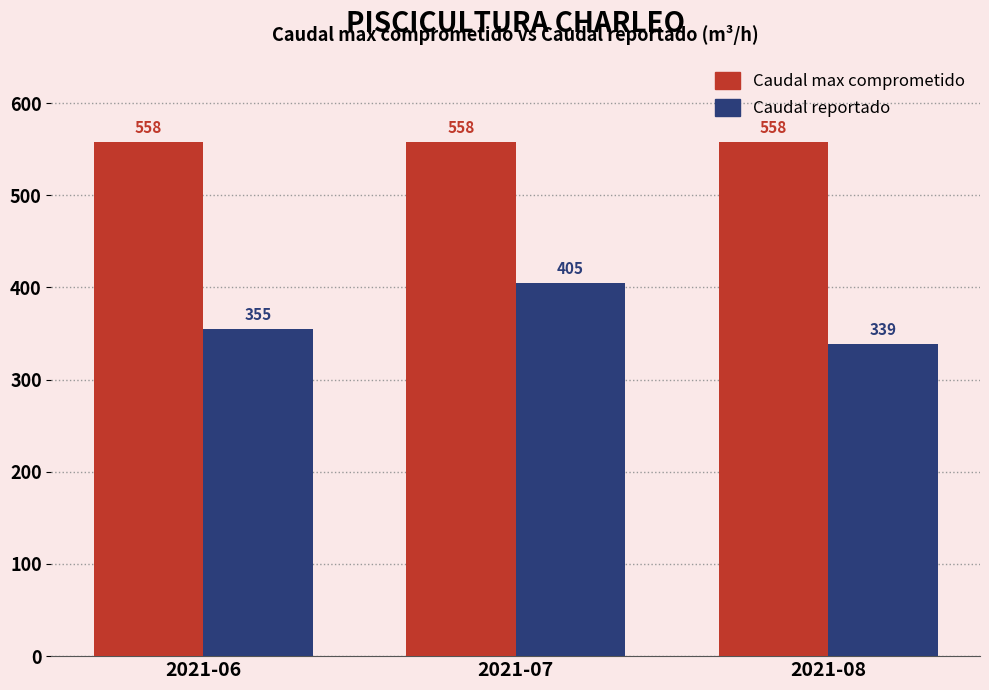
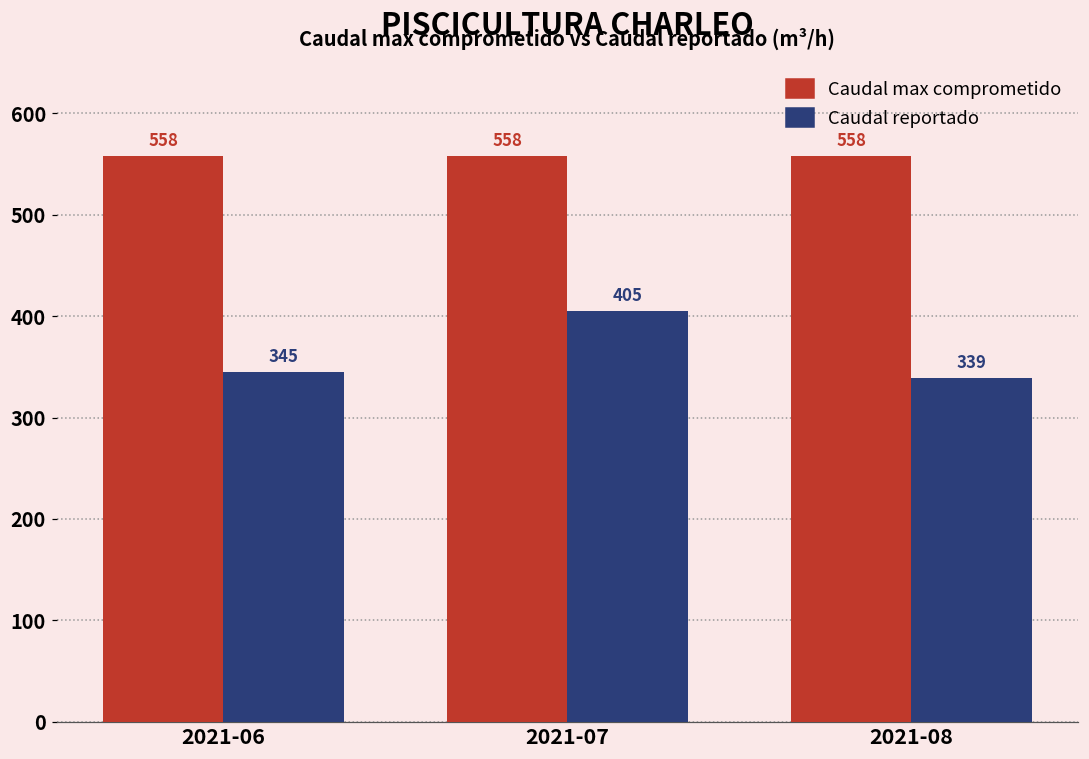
Caudal reportado, 2021-06: 355 -> 345
